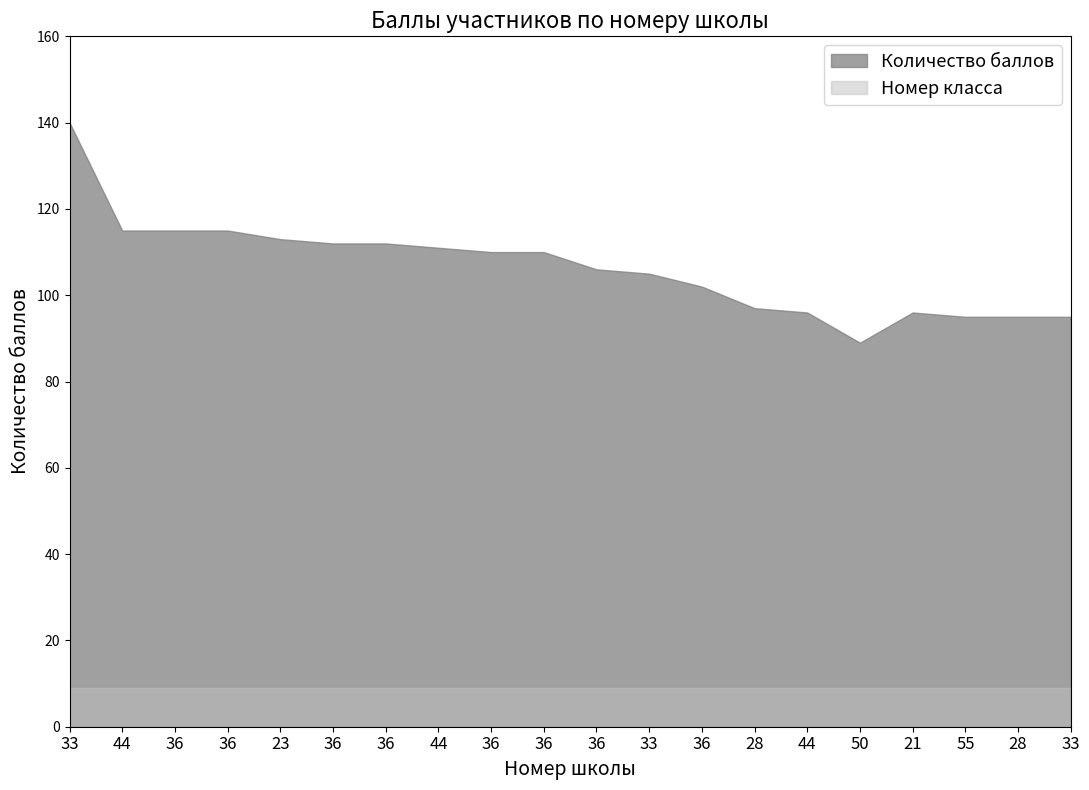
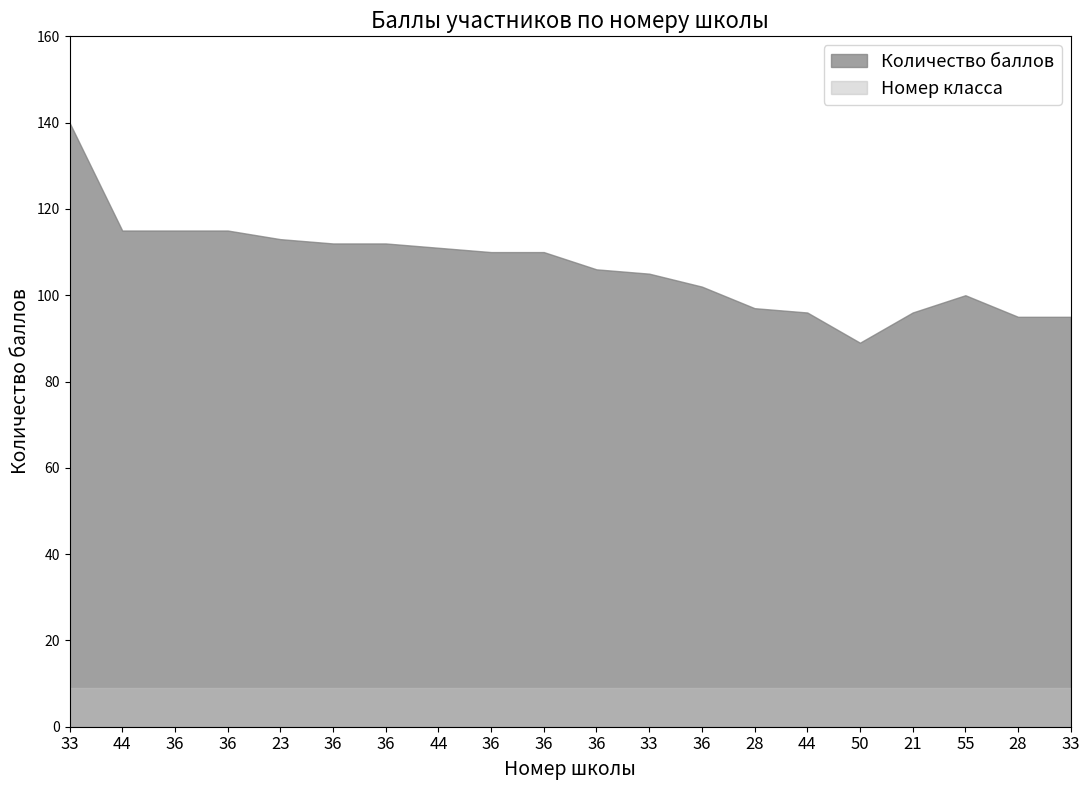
Количество баллов, 55: 95 -> 100
